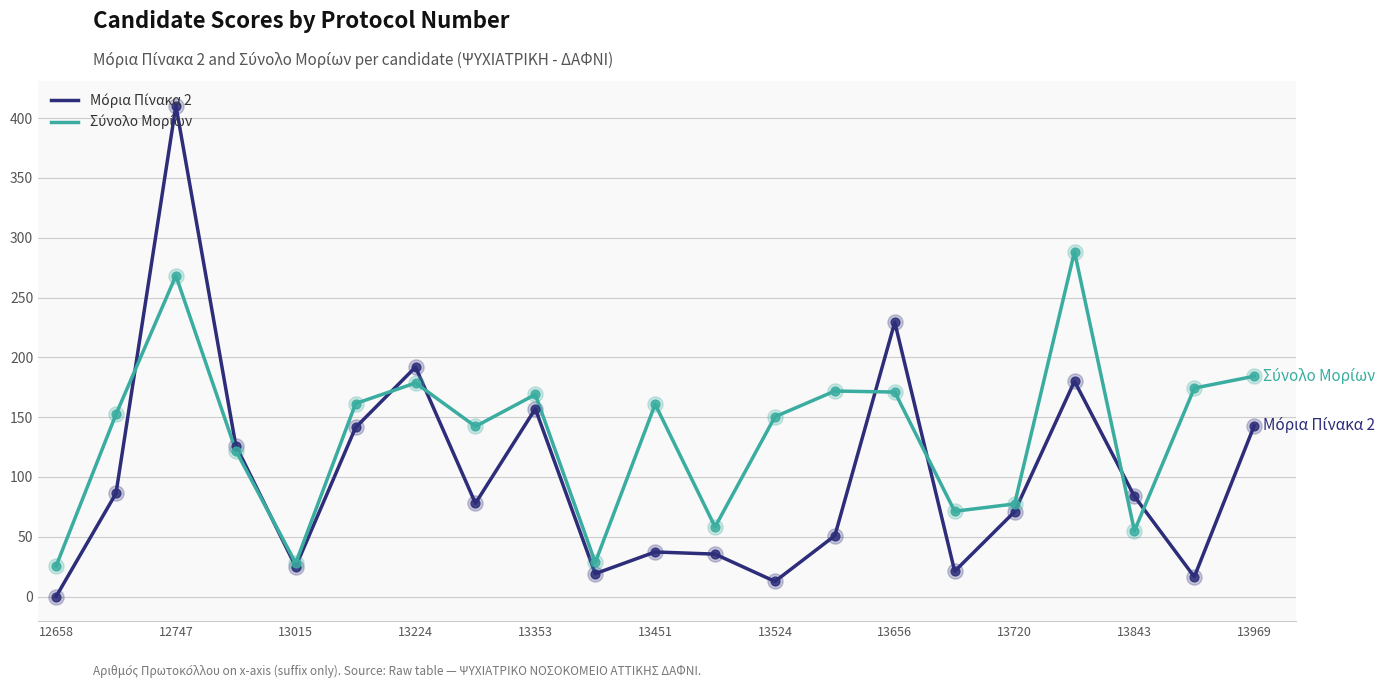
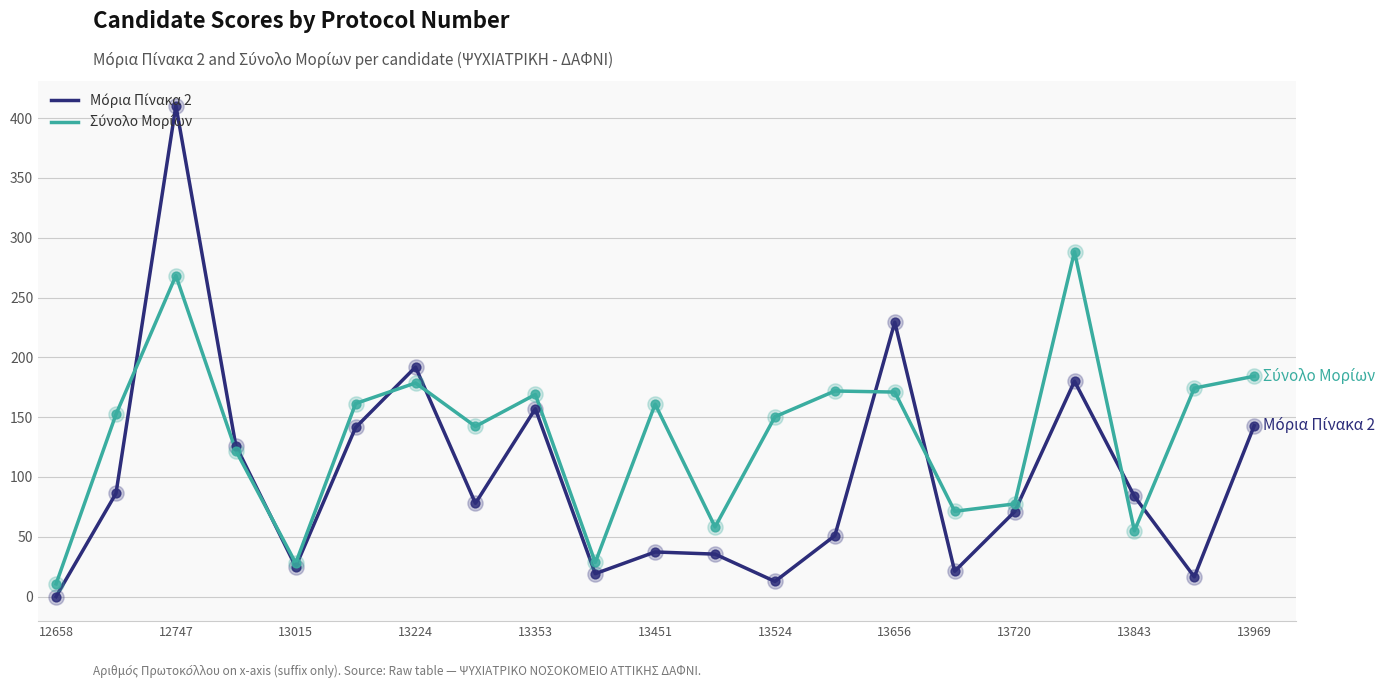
Σύνολο Μορίων, 12658: 26 -> 11
